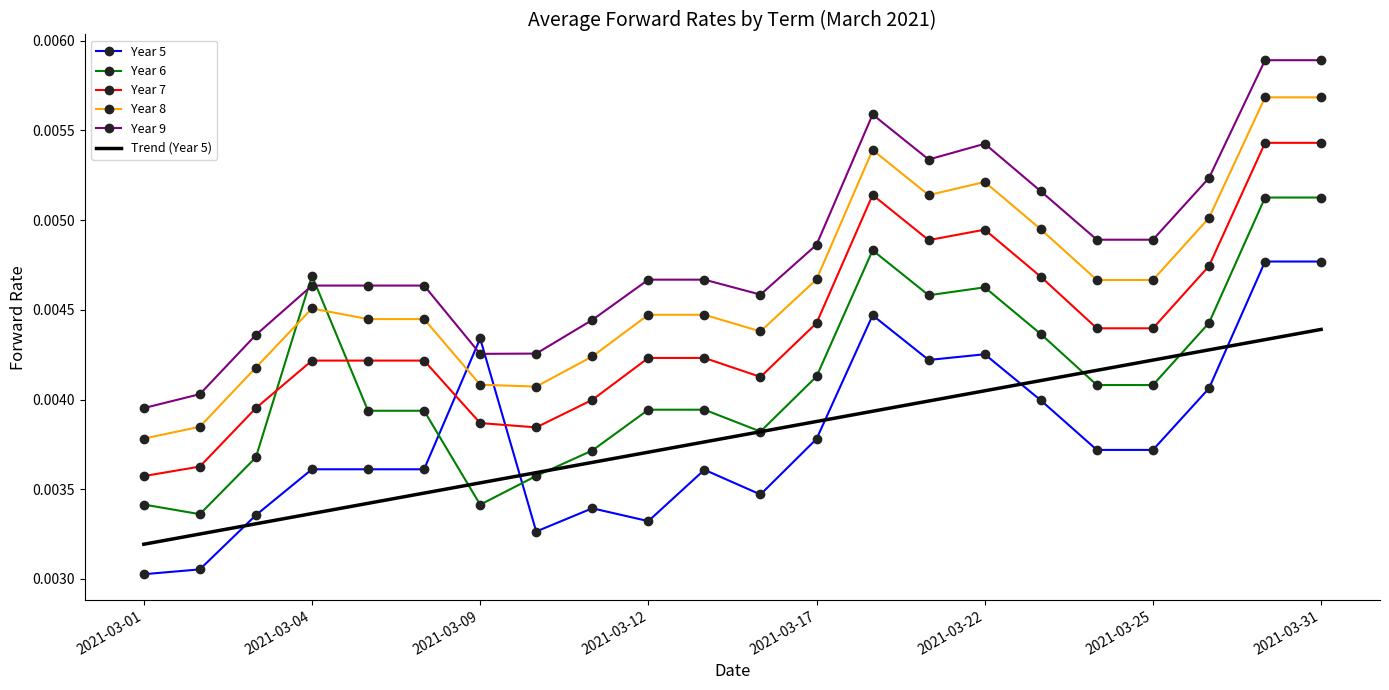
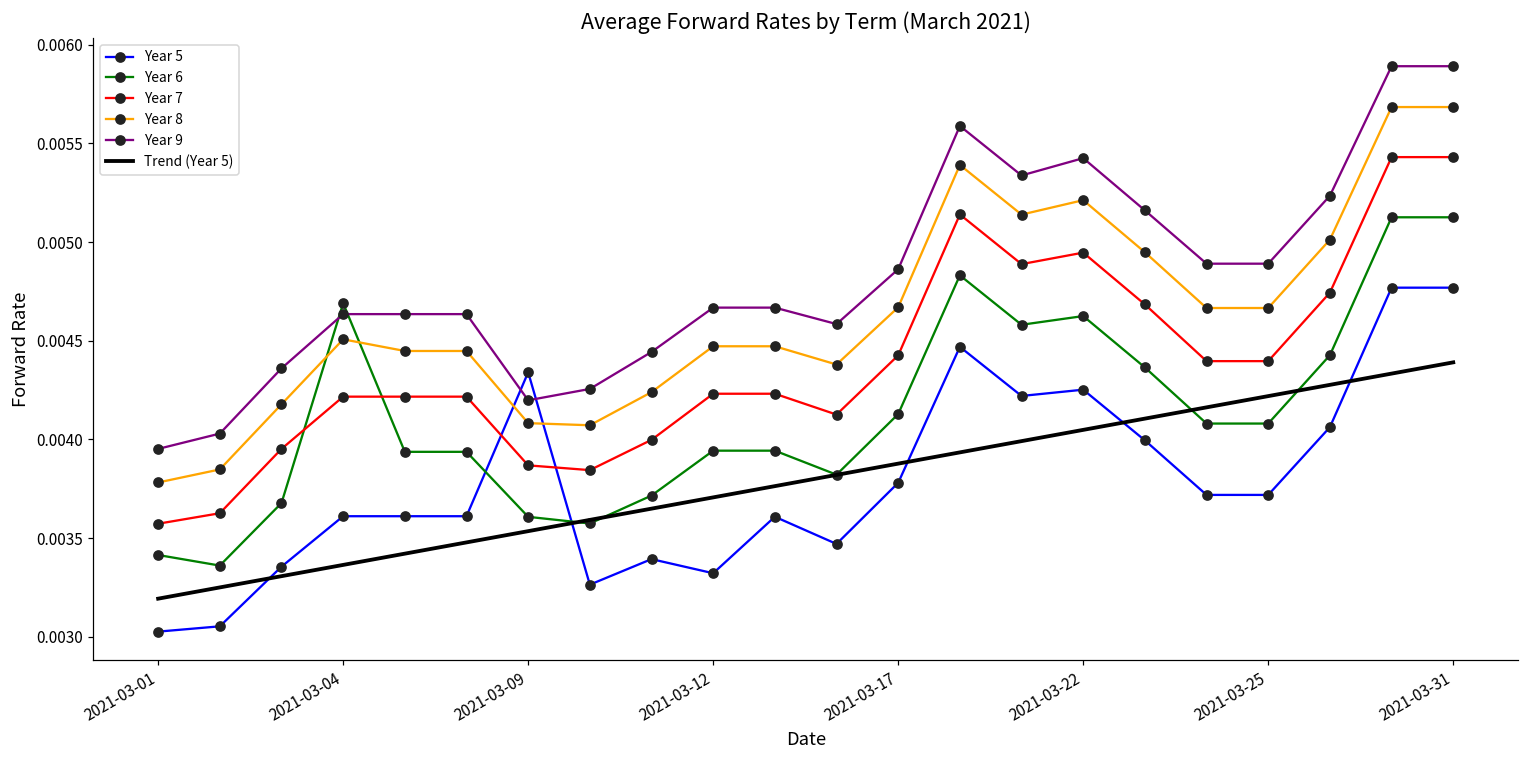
Year 6, 2021-03-09: 0.00341 -> 0.00361
Year 9, 2021-03-09: 0.00425 -> 0.00420
